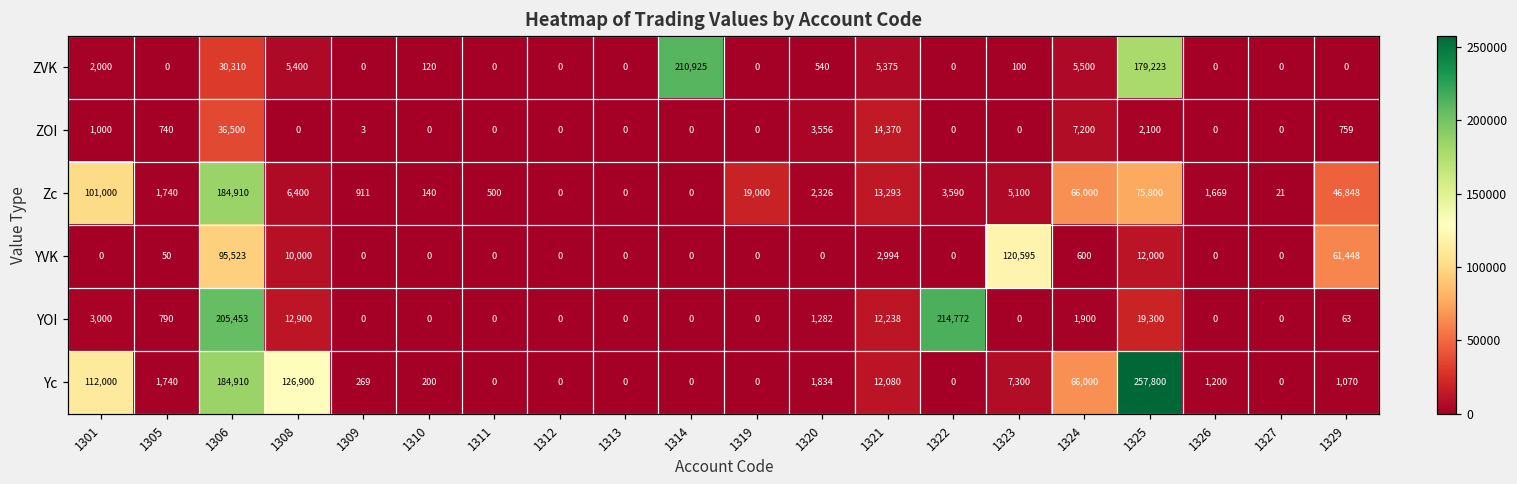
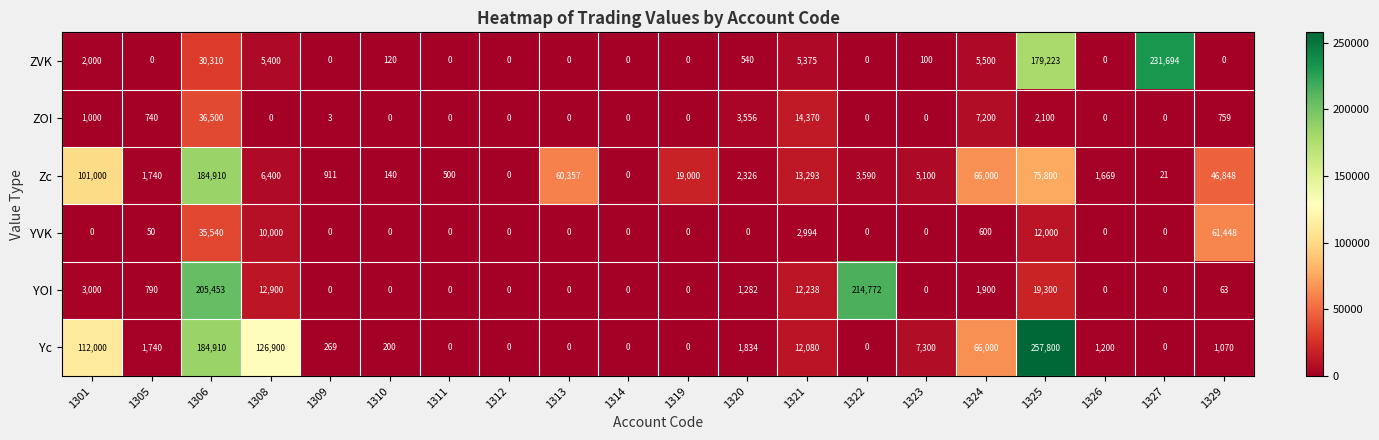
ZVK, 1314: 210,925 -> 0
ZVK, 1327: 0 -> 231,694
Zc, 1313: 0 -> 60,357
YVK, 1306: 95,523 -> 35,540
YVK, 1323: 120,595 -> 0
